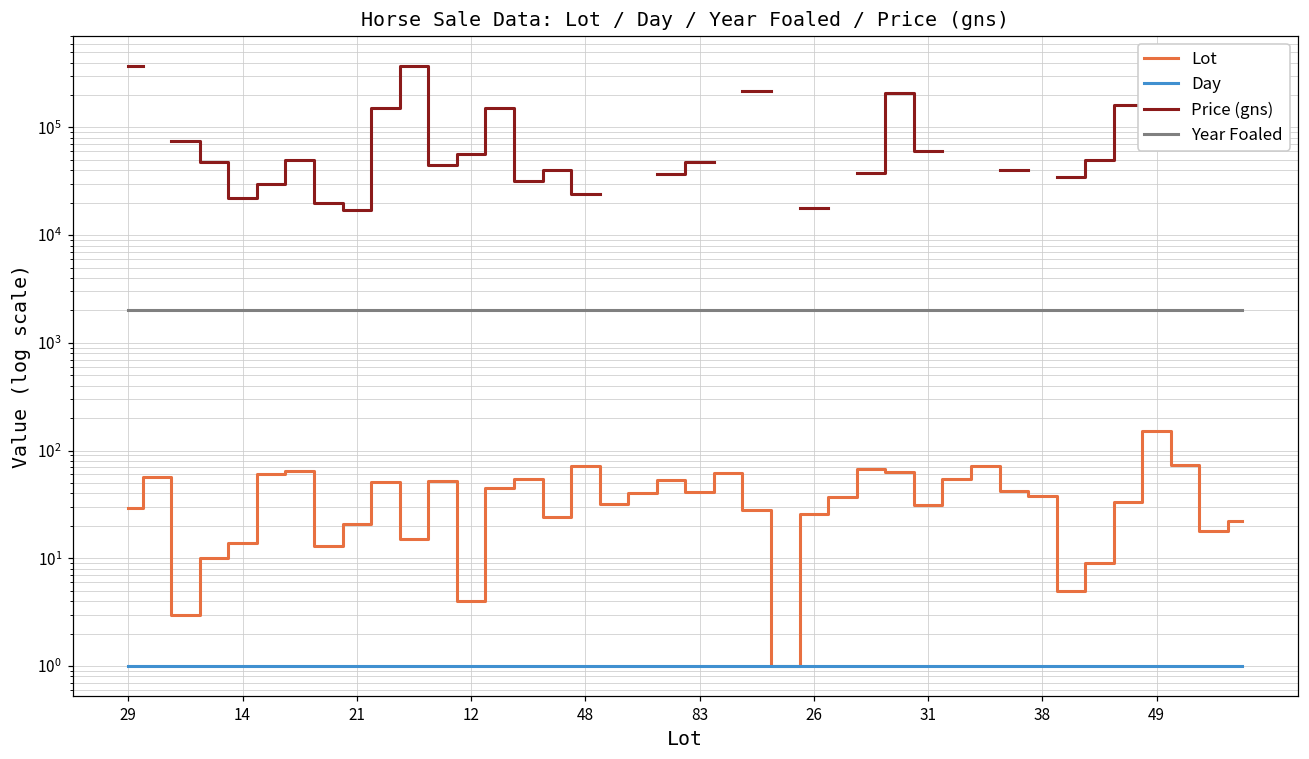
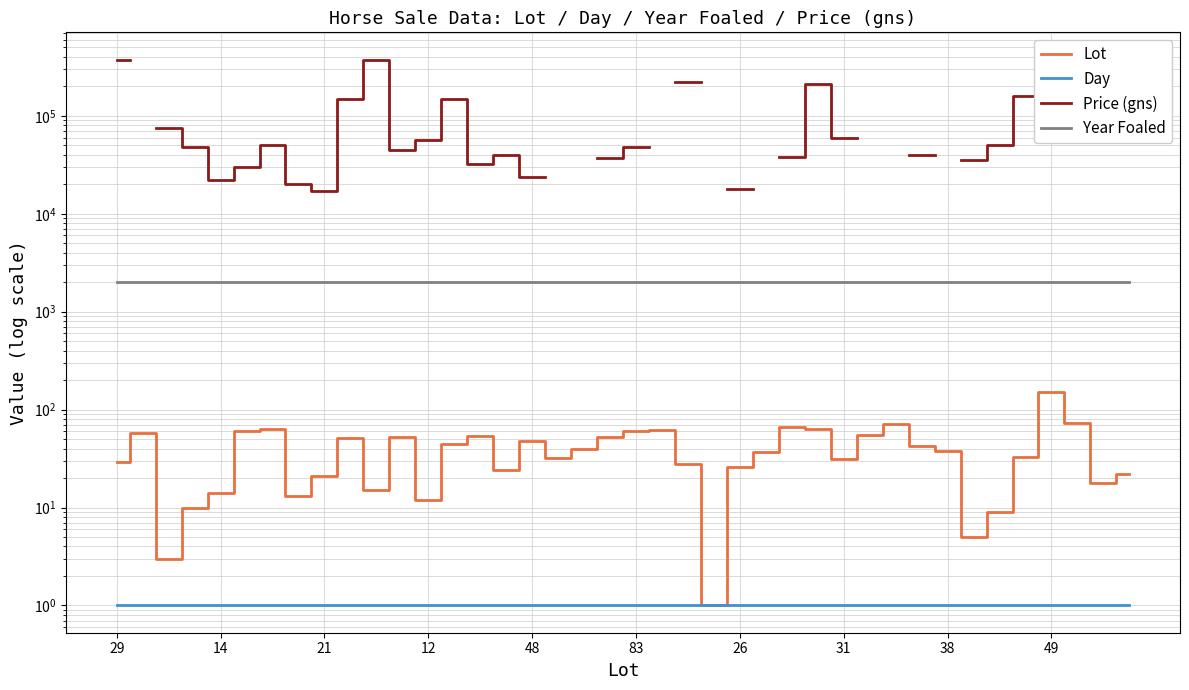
Lot, 12: 4 -> 12
Lot, 48: 70 -> 50
Lot, 83: 41 -> 60
